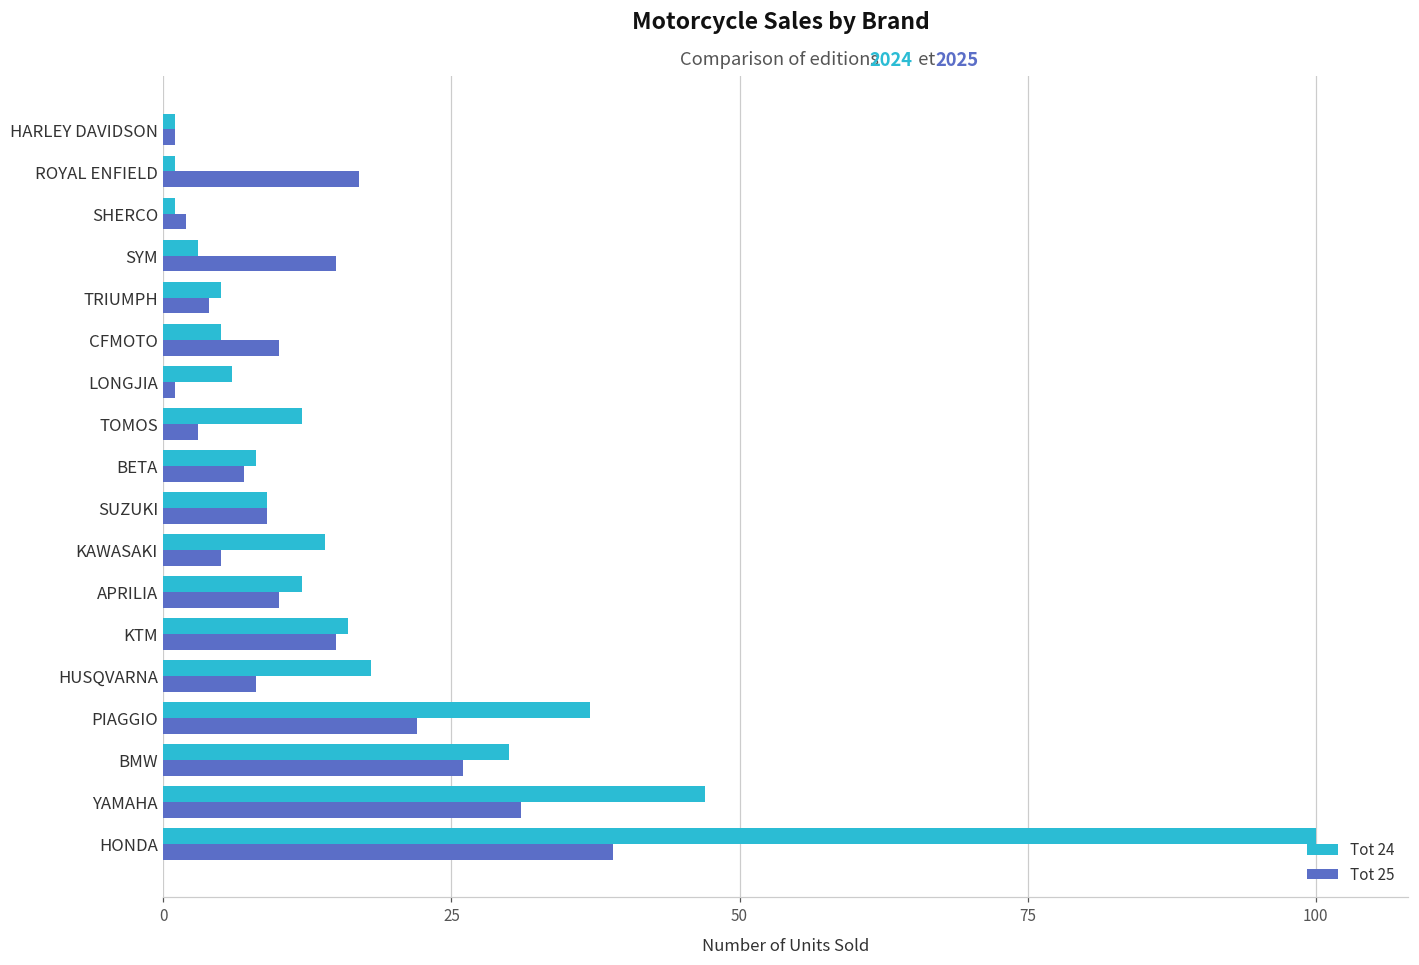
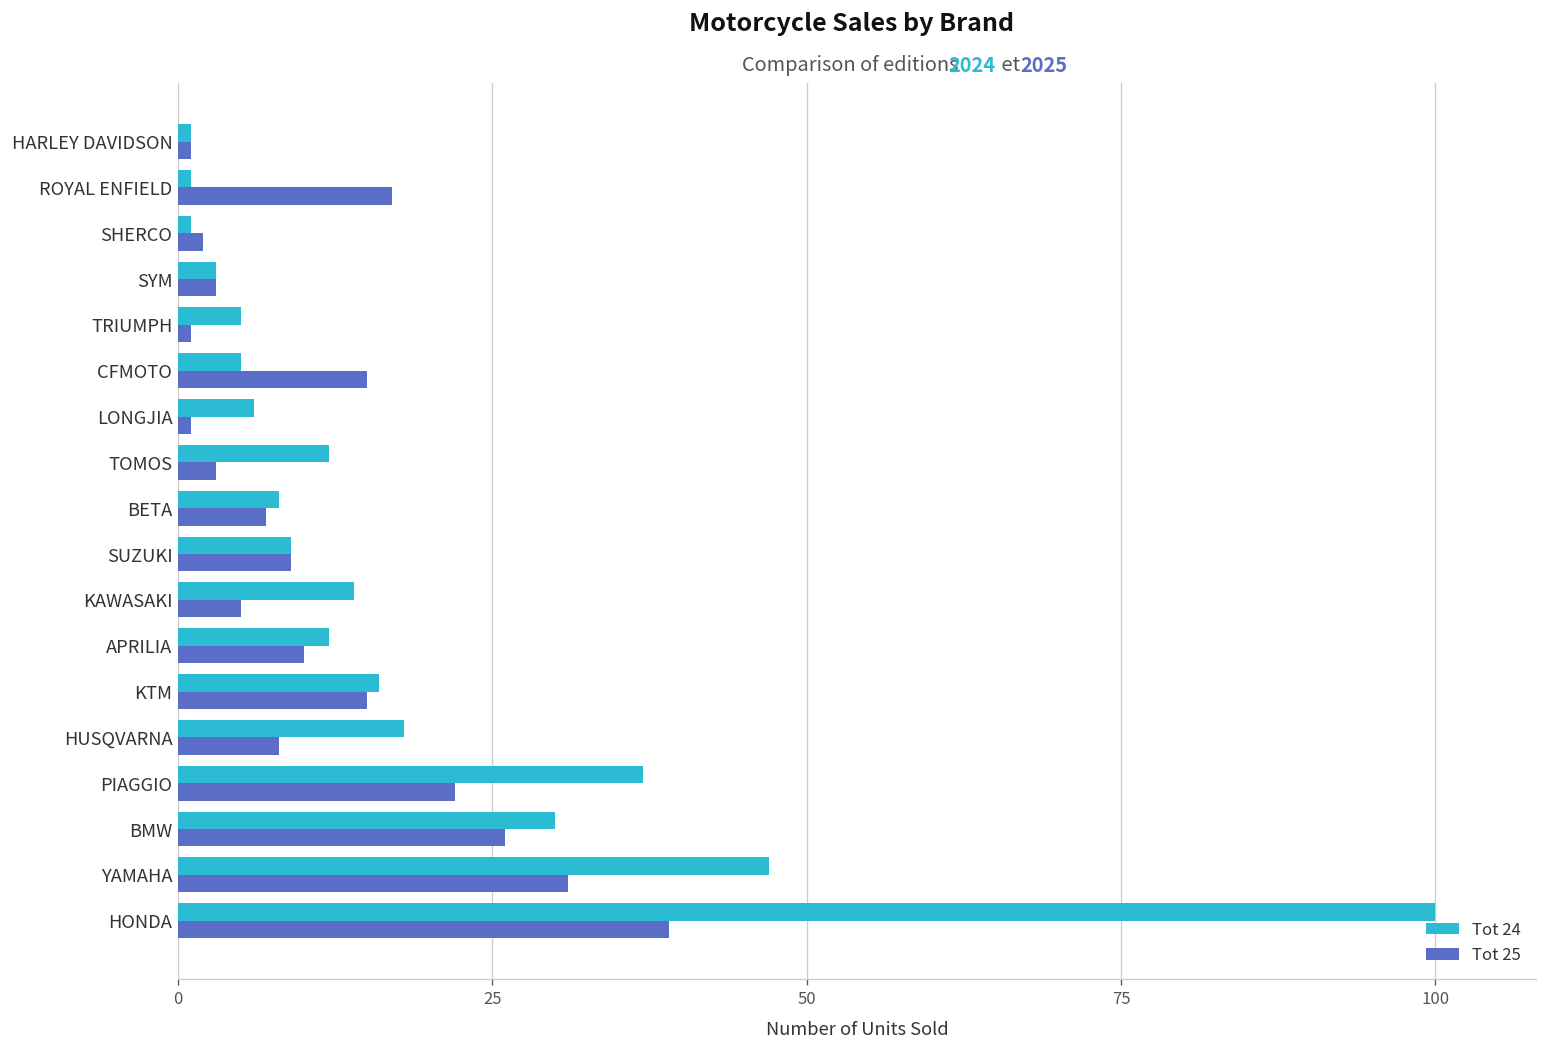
Tot 25, SYM: 15 -> 3
Tot 25, TRIUMPH: 4 -> 1
Tot 25, CFMOTO: 10 -> 15
